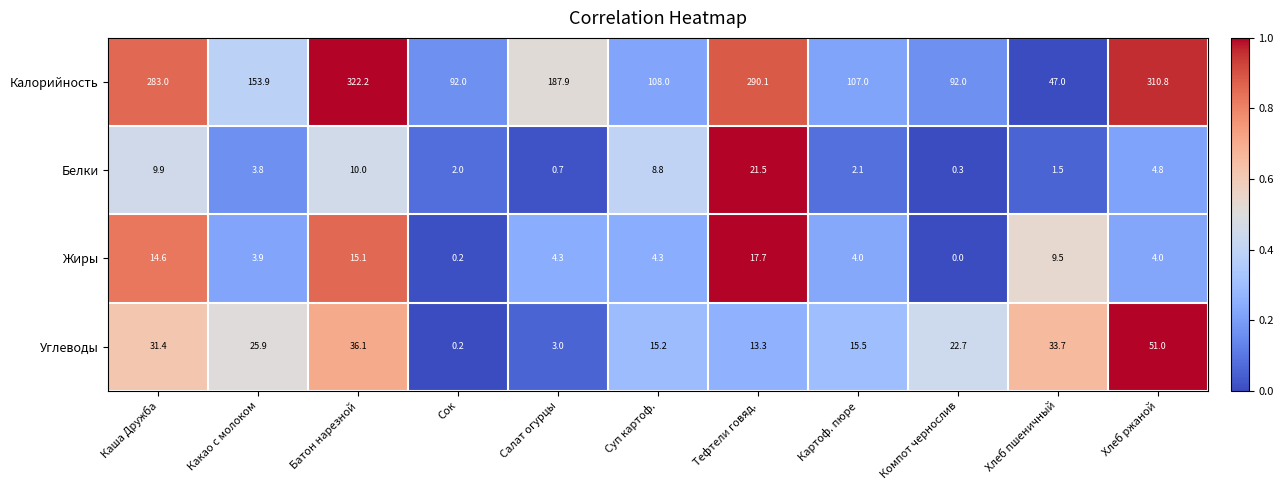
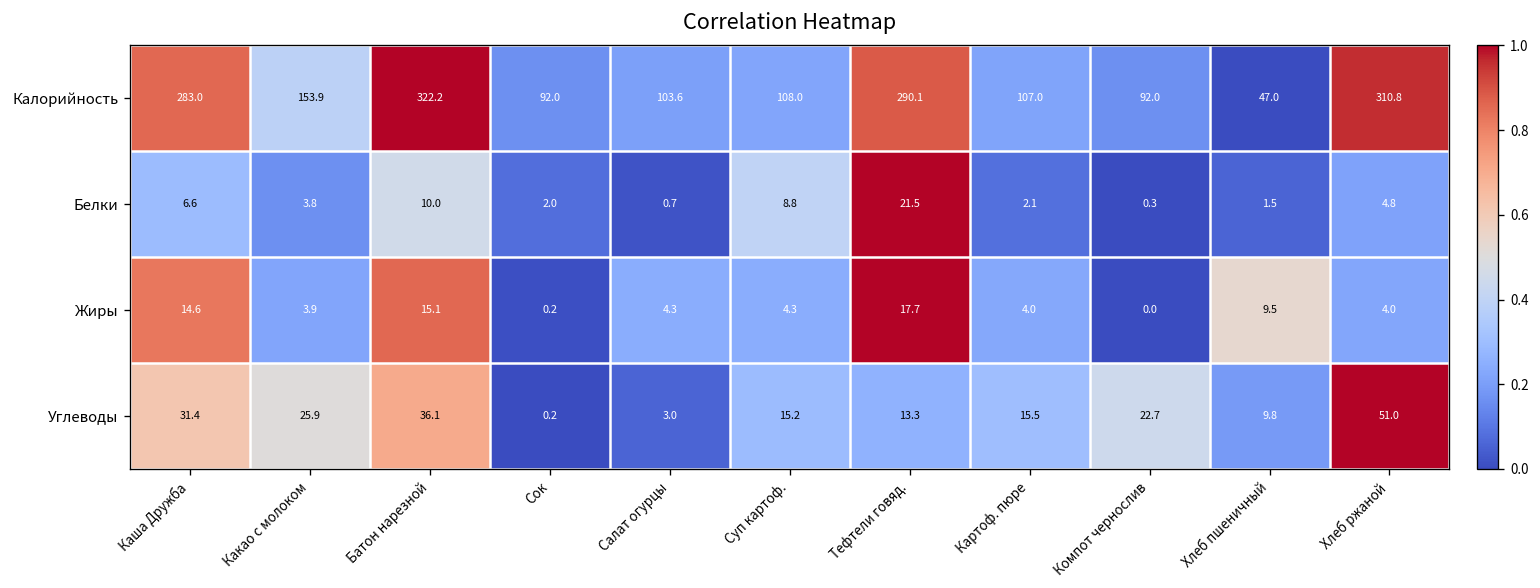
Калорийность, Салат огурцы: 187.9 -> 103.6
Белки, Каша Дружба: 9.9 -> 6.6
Углеводы, Хлеб пшеничный: 33.7 -> 9.8
